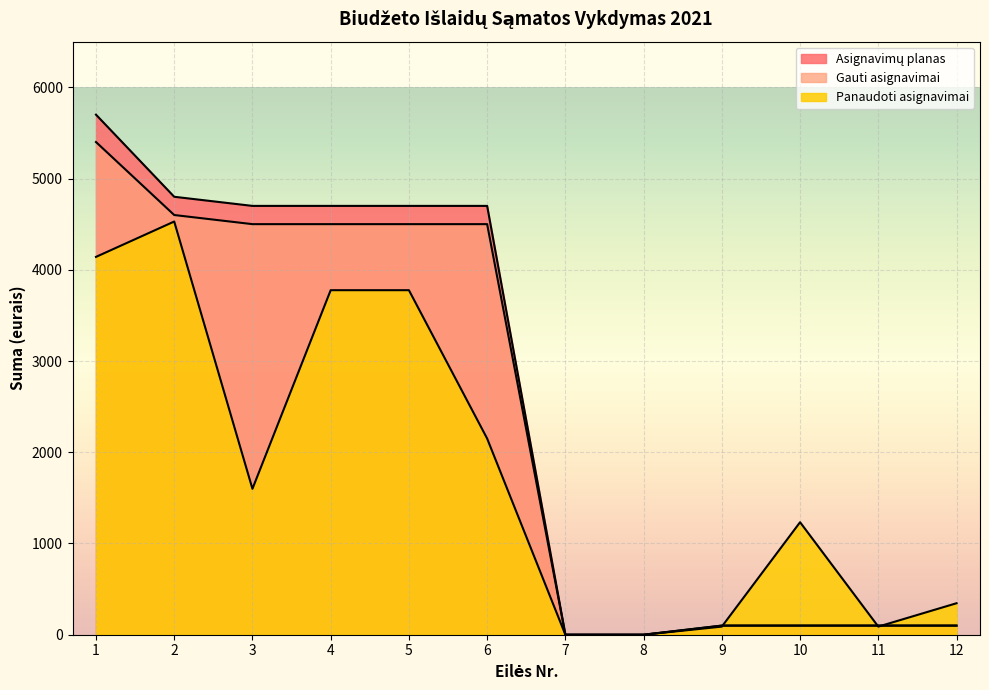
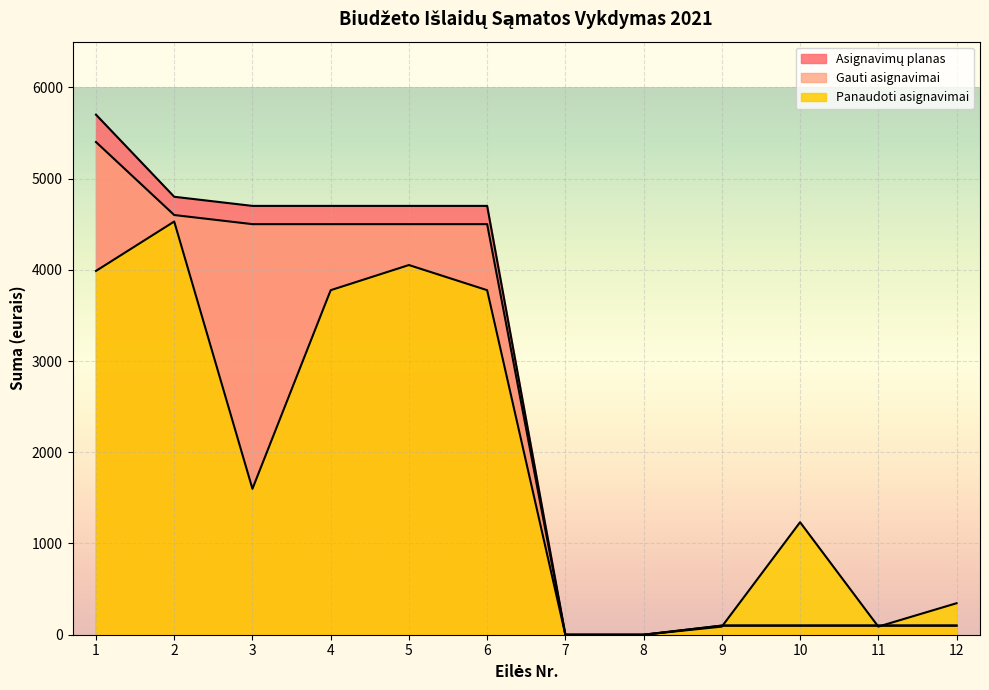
Panaudoti asignavimai, 1: 4100 -> 4000
Panaudoti asignavimai, 5: 3800 -> 4100
Panaudoti asignavimai, 6: 2200 -> 3800
